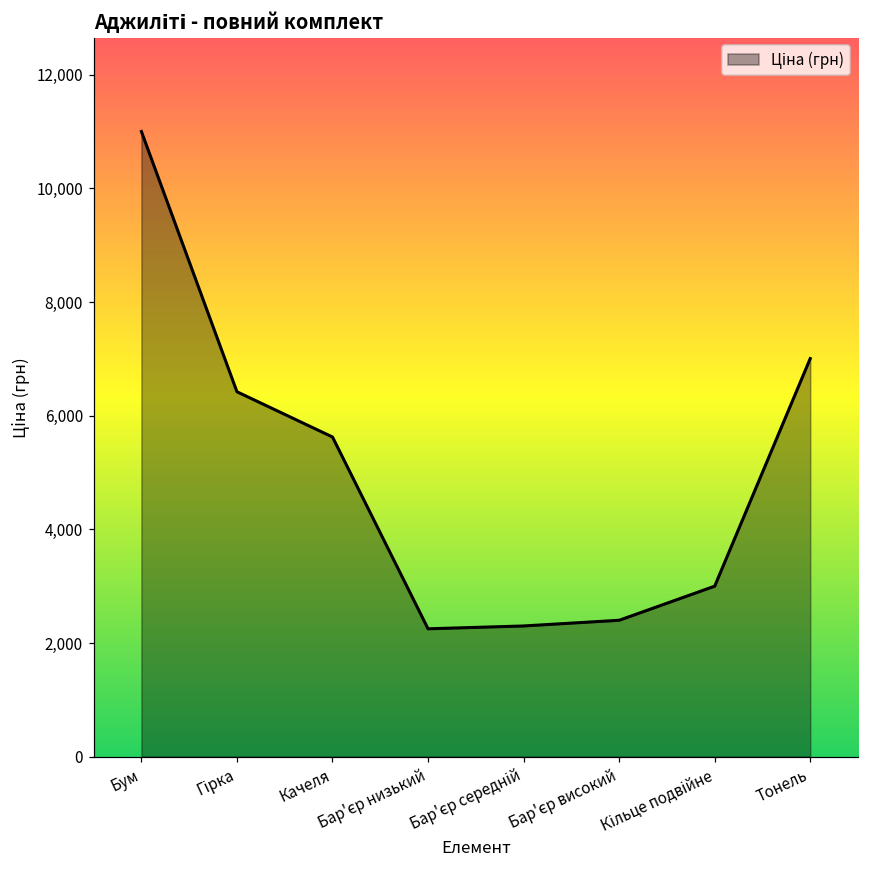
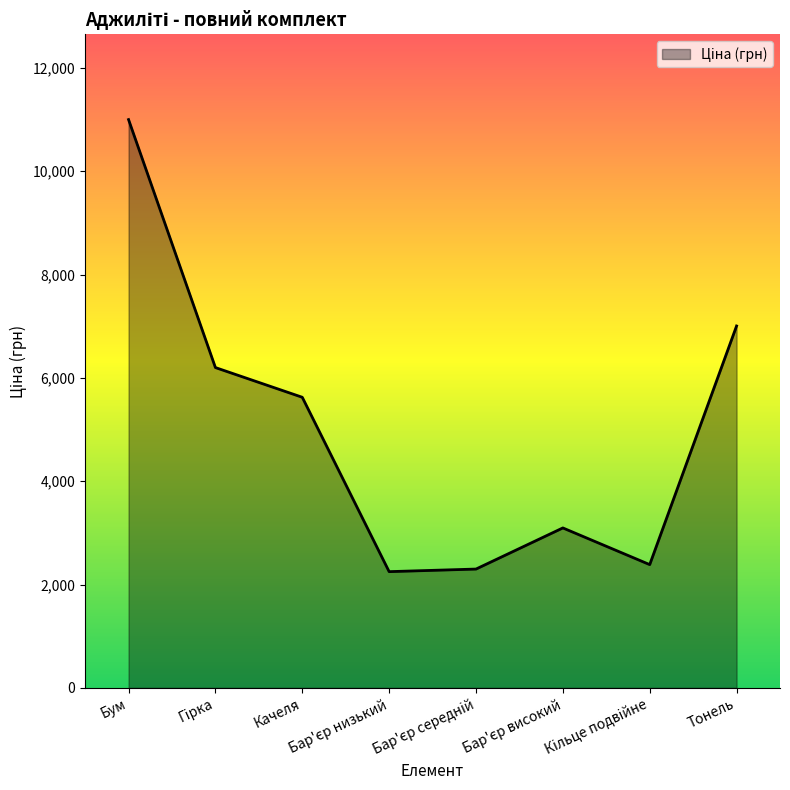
Гірка: 6,400 -> 6,200
Бар'єр високий: 2,400 -> 3,100
Кільце подвійне: 3,000 -> 2,400
